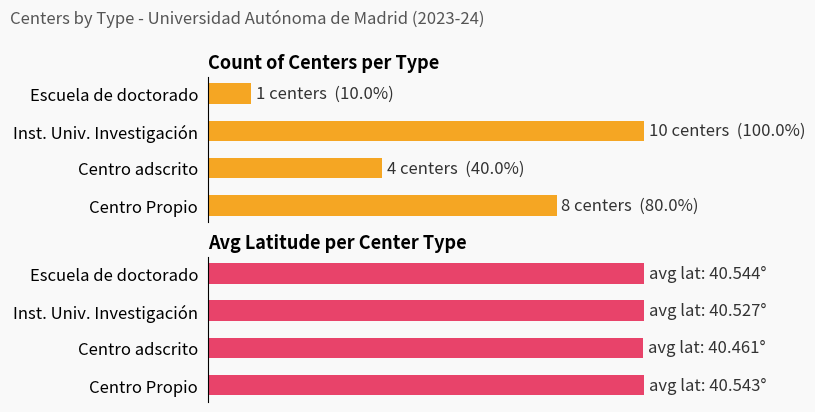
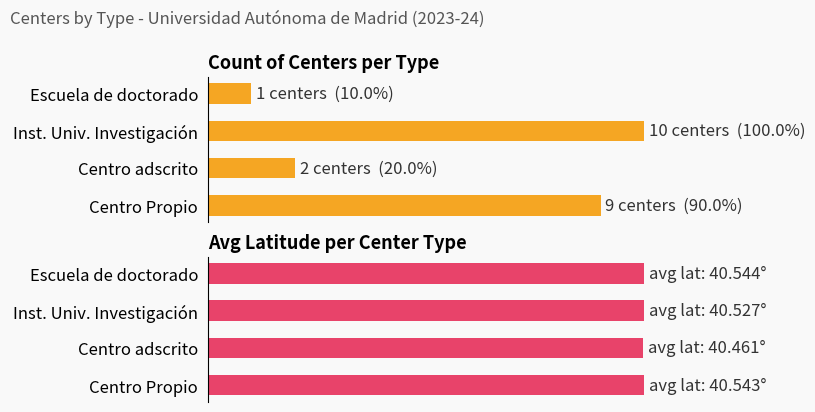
Count of Centers per Type, Centro adscrito: 4 centers (40.0%) -> 2 centers (20.0%)
Count of Centers per Type, Centro Propio: 8 centers (80.0%) -> 9 centers (90.0%)
